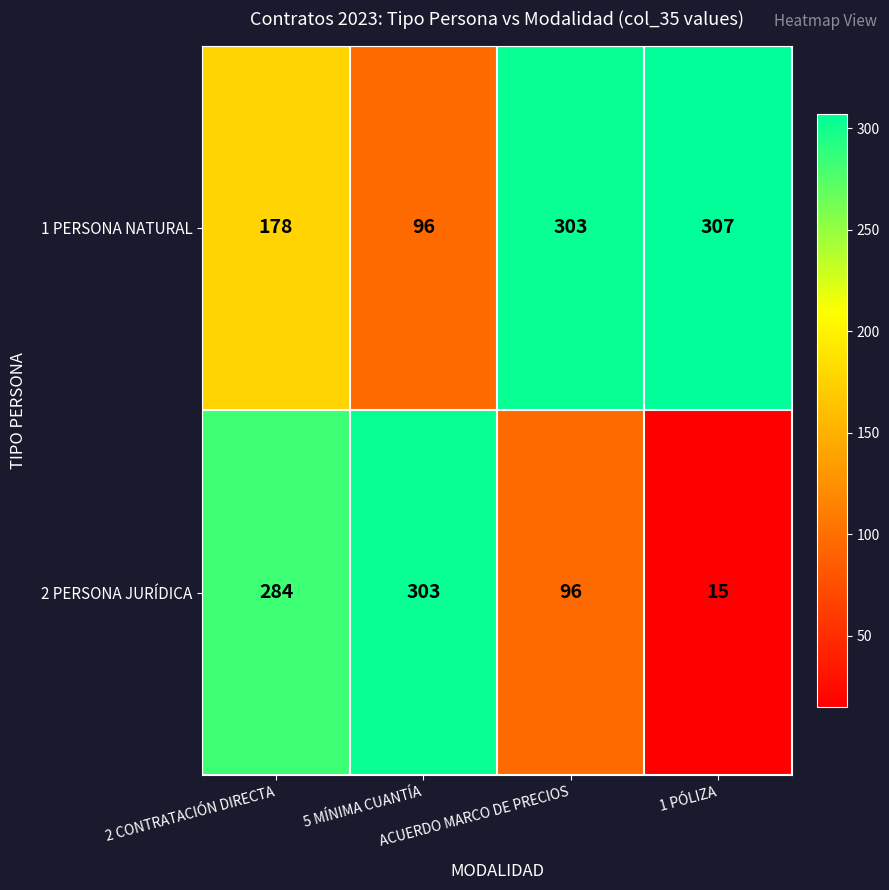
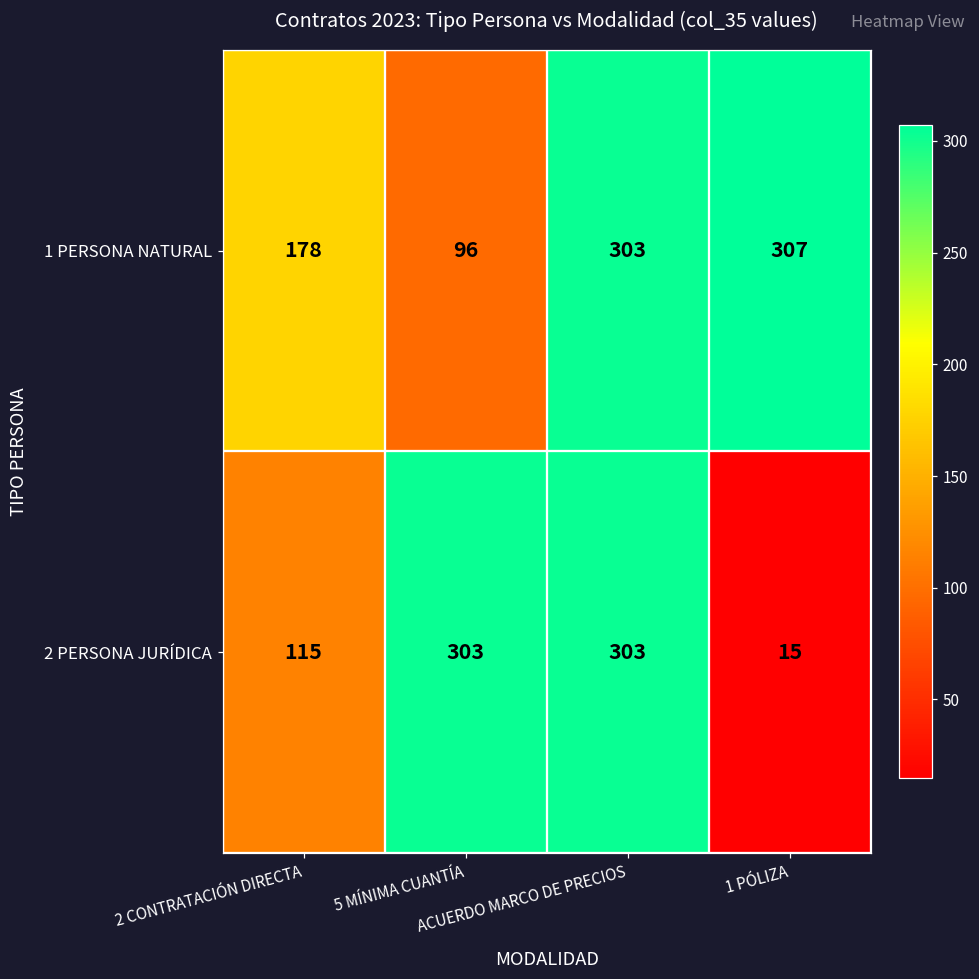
2 PERSONA JURÍDICA, 2 CONTRATACIÓN DIRECTA: 284 -> 115
2 PERSONA JURÍDICA, ACUERDO MARCO DE PRECIOS: 96 -> 303
